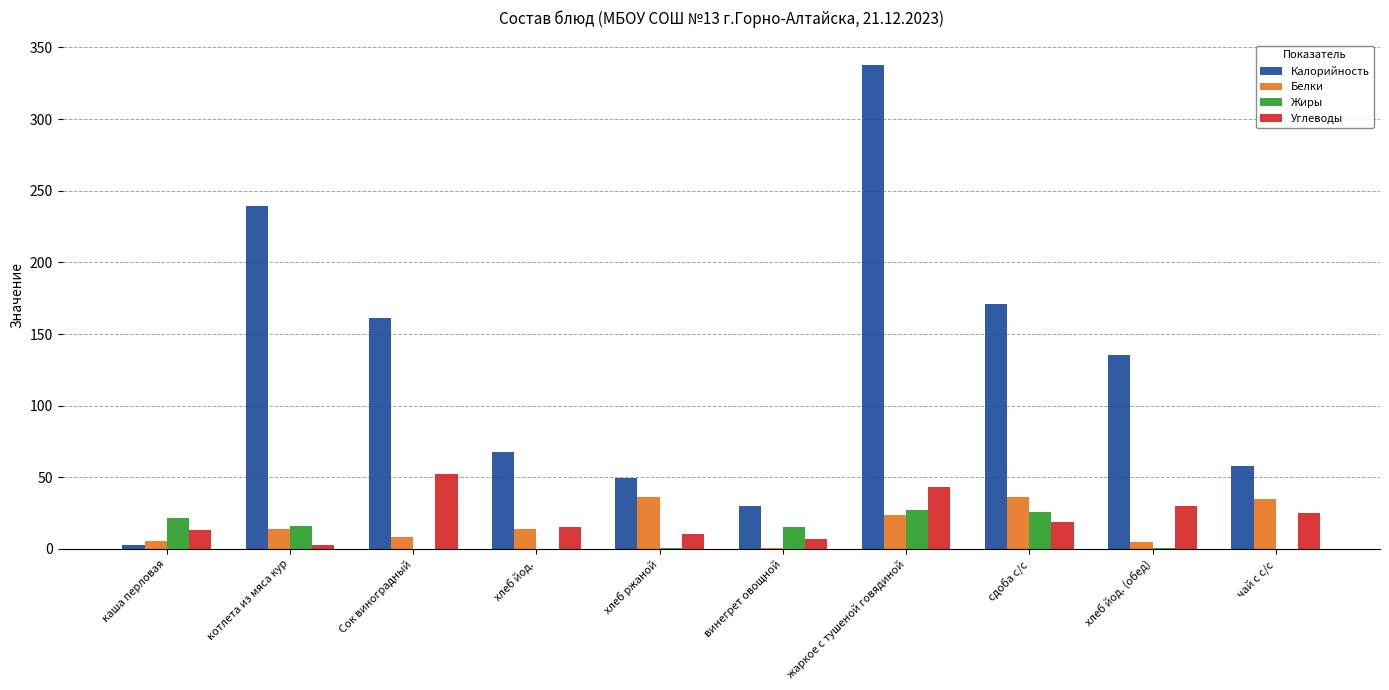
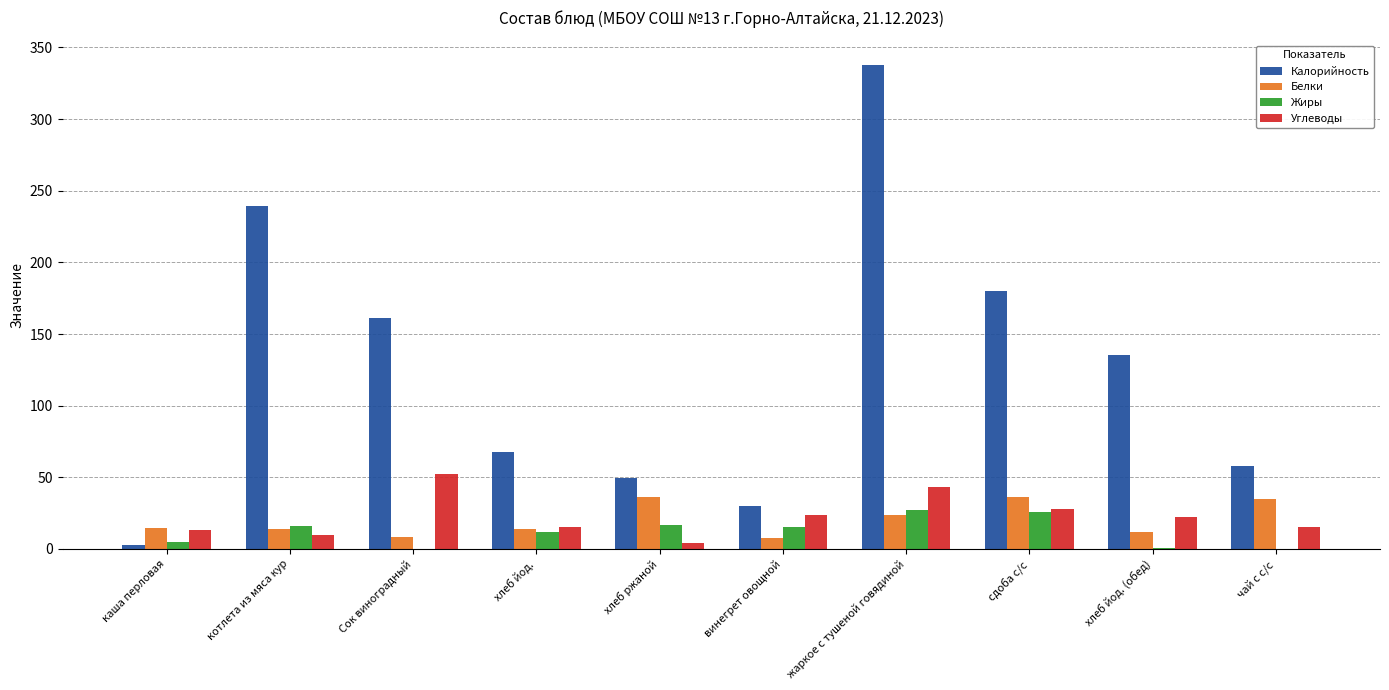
Белки, каша перловая: 6 -> 15
Жиры, каша перловая: 21 -> 5
Углеводы, котлета из мяса кур: 3 -> 10
Жиры, хлеб йод.: 0 -> 12
Жиры, хлеб ржаной: 0 -> 16
Углеводы, хлеб ржаной: 10 -> 4
Белки, винегрет овощной: 1 -> 8
Углеводы, винегрет овощной: 7 -> 24
Калорийность, сдоба с/с: 171 -> 180
Углеводы, сдоба с/с: 19 -> 28
Белки, хлеб йод. (обед): 5 -> 12
Углеводы, хлеб йод. (обед): 30 -> 22
Углеводы, чай с с/с: 25 -> 15
